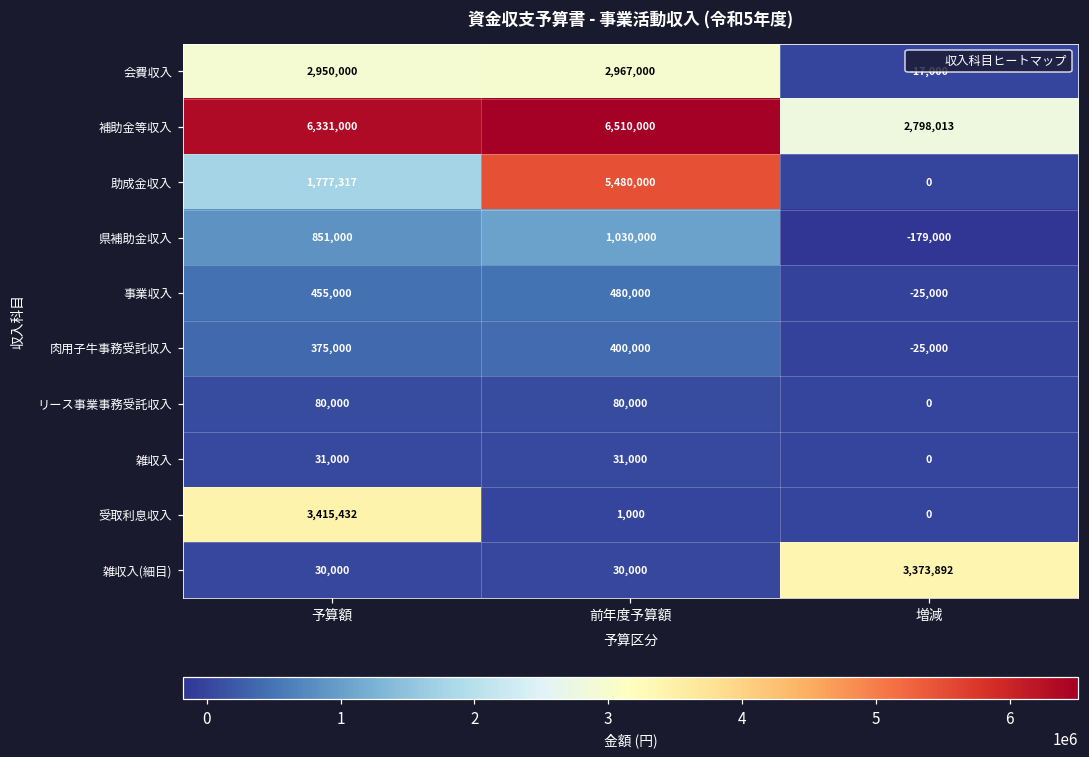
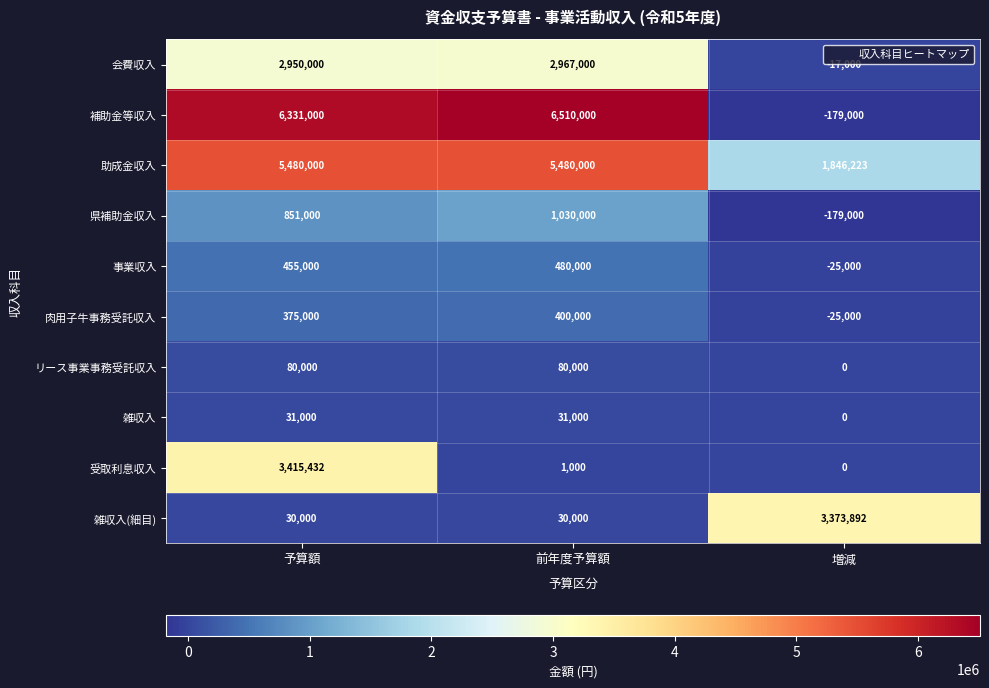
補助金等収入, 増減: 2,798,013 -> -179,000
助成金収入, 予算額: 1,777,317 -> 5,480,000
助成金収入, 増減: 0 -> 1,846,223
